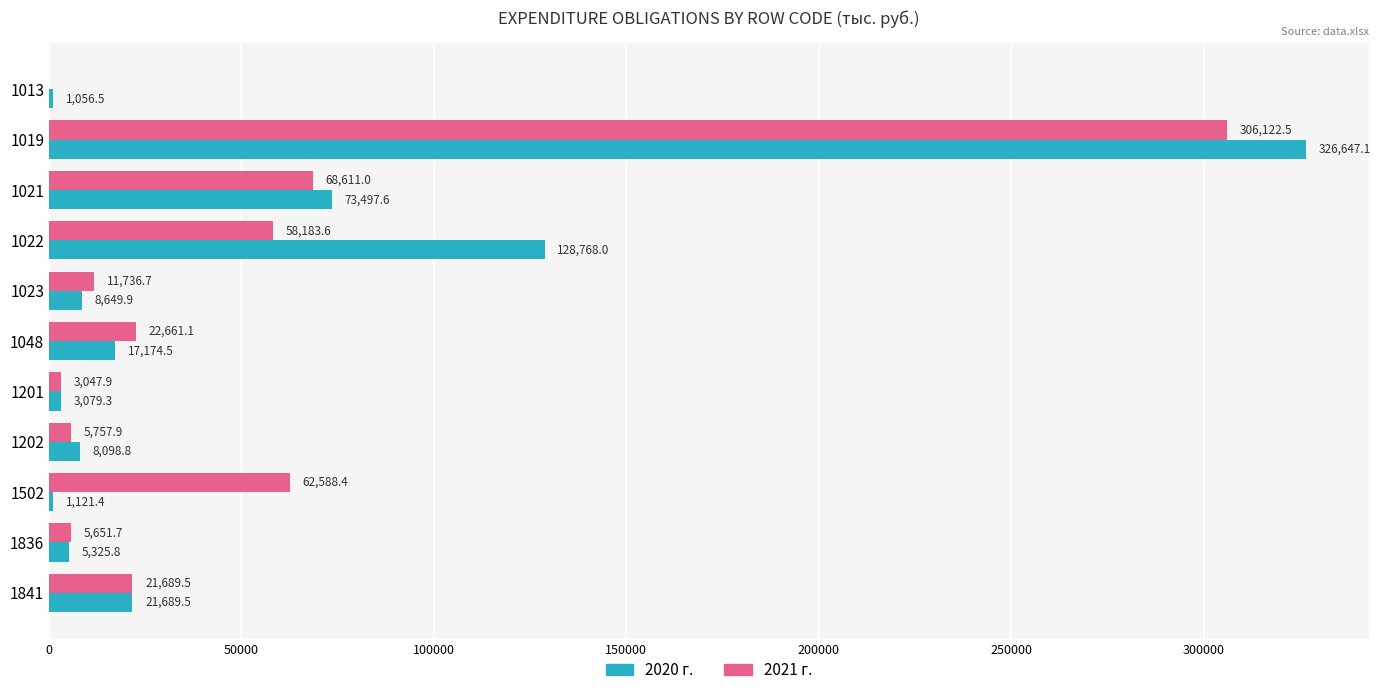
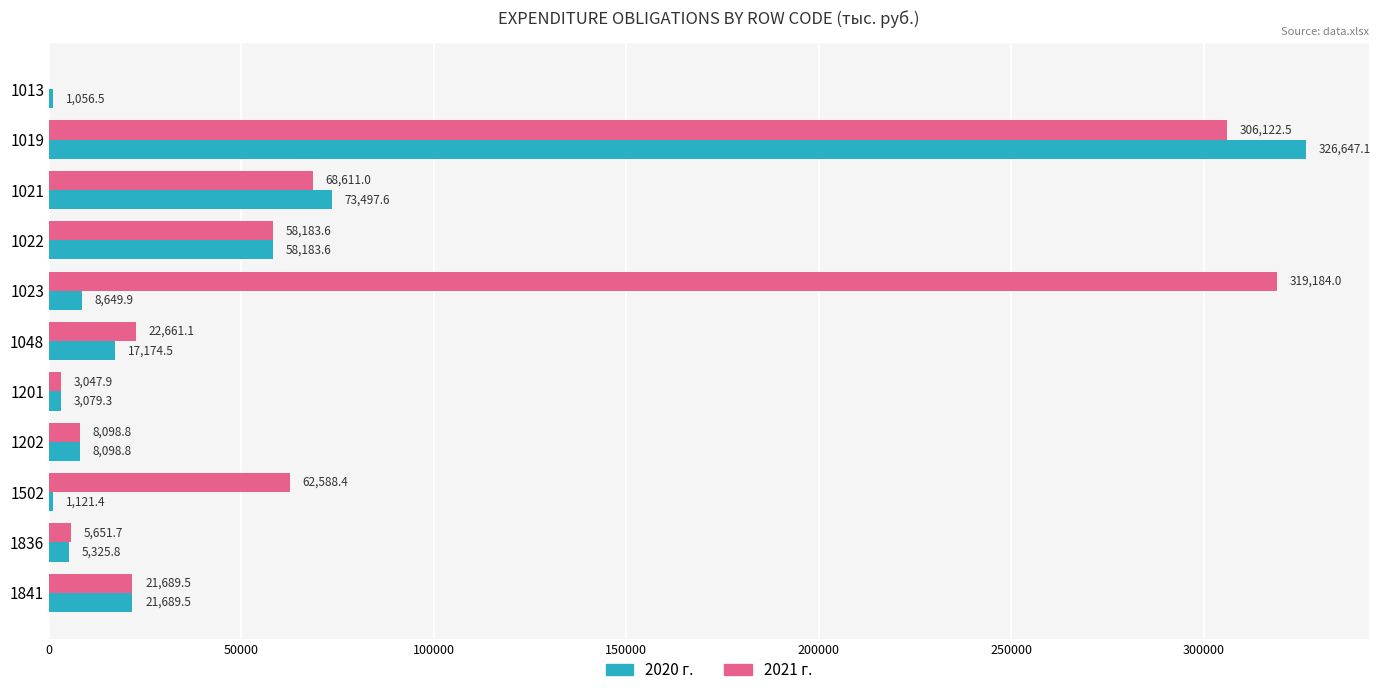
2020 г., 1022: 128,768.0 -> 58,183.6
2021 г., 1023: 11,736.7 -> 319,184.0
2021 г., 1202: 5,757.9 -> 8,098.8
